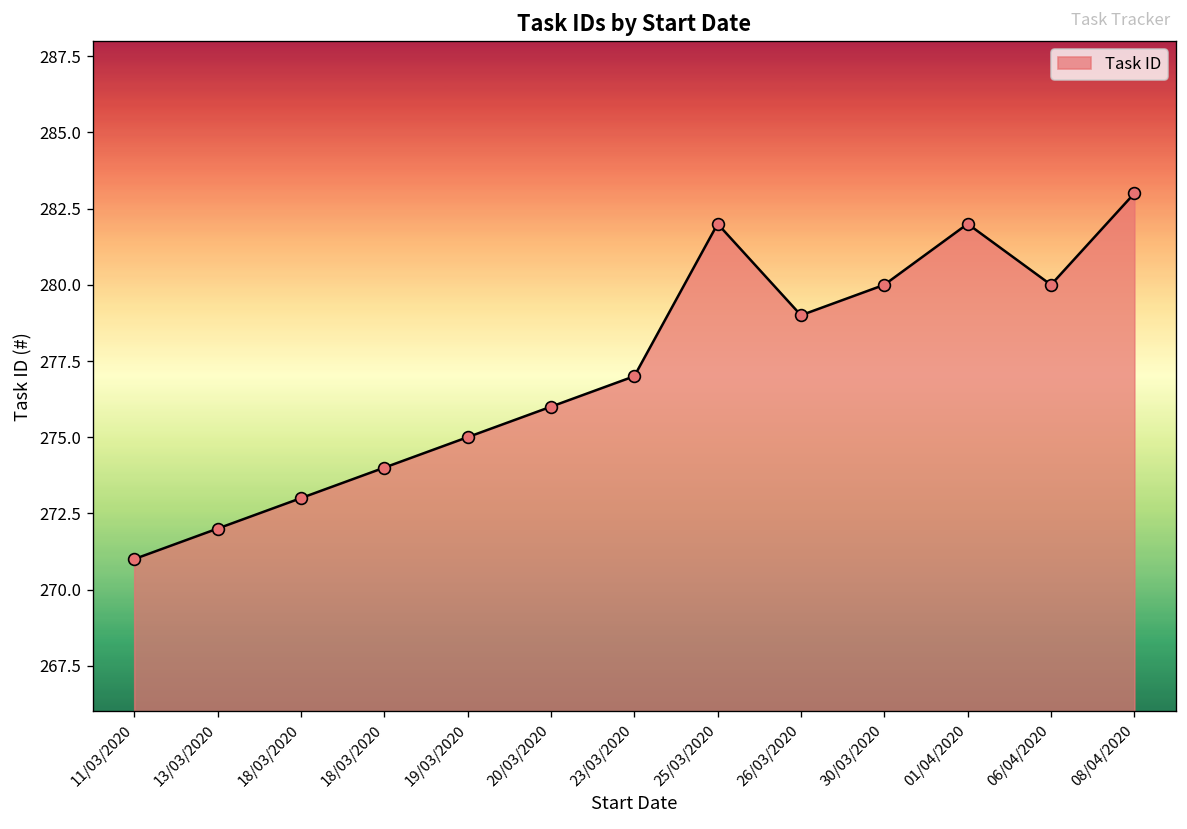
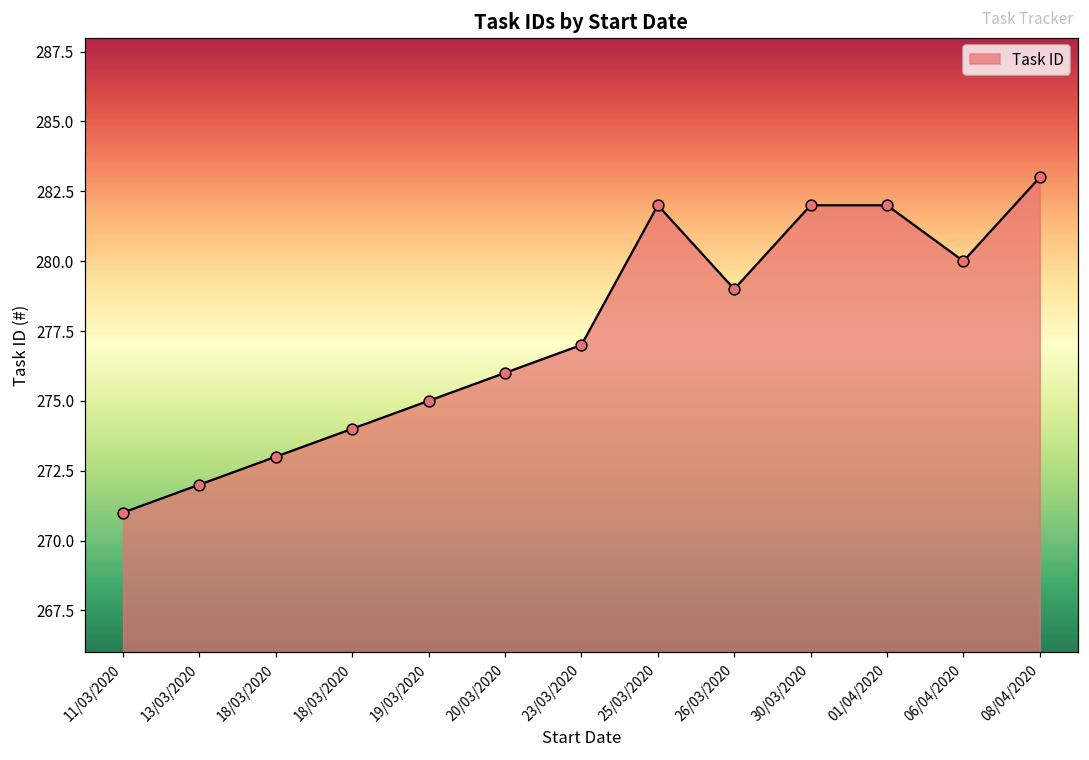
30/03/2020: 280 -> 282
